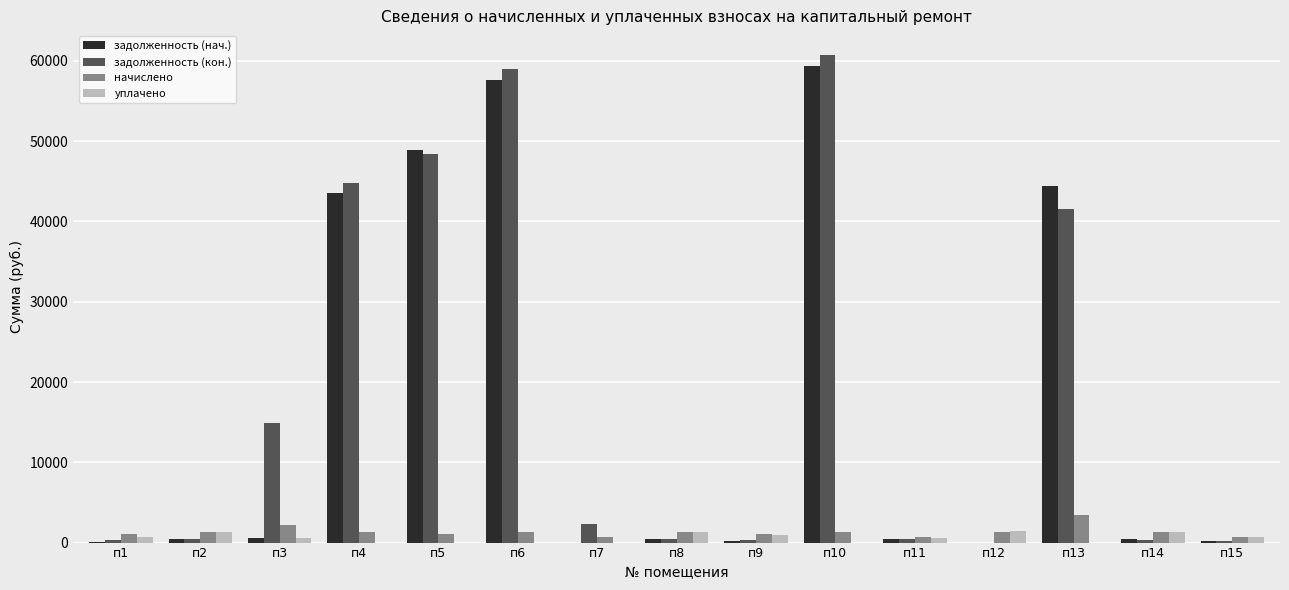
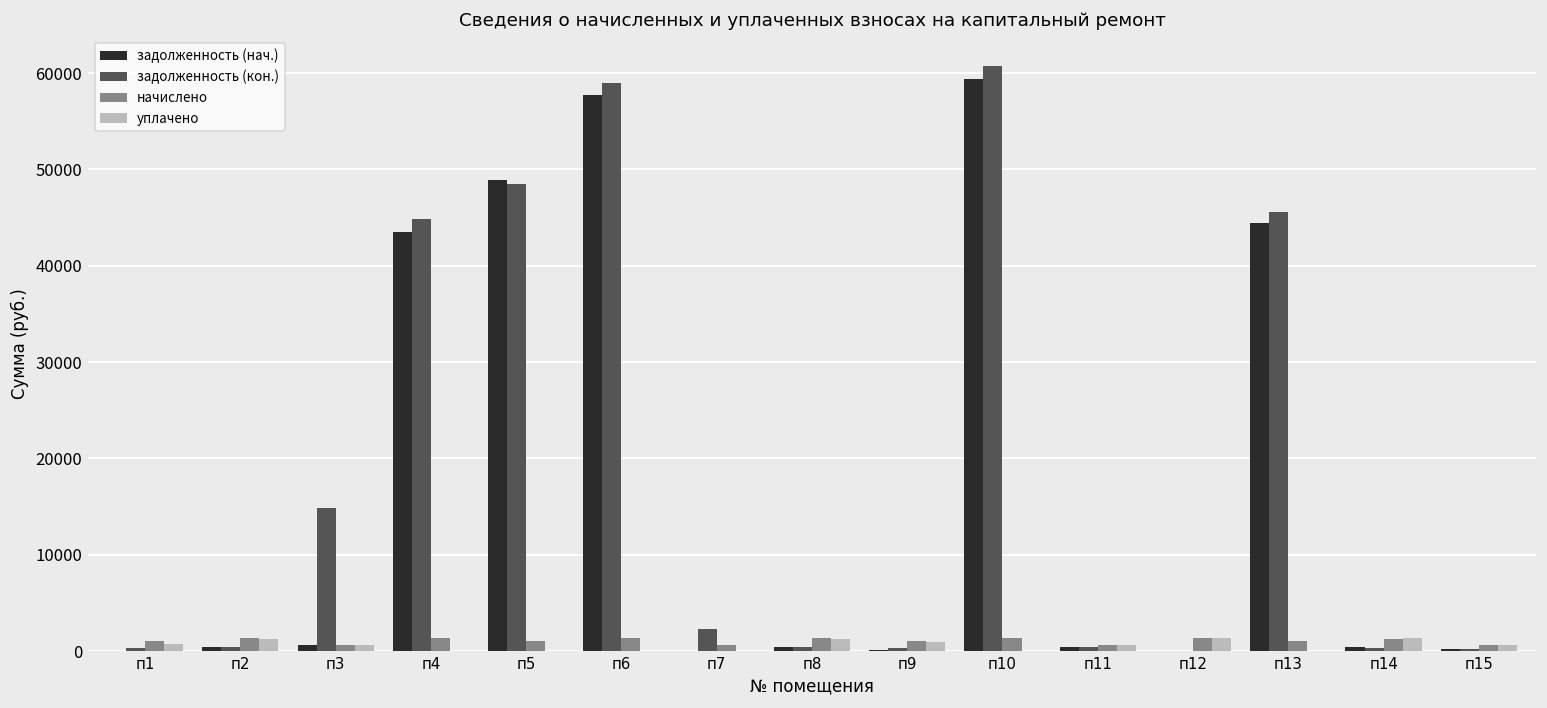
начислено, п3: 2000 -> 1000
задолженность (кон.), п13: 42000 -> 46000
начислено, п13: 3000 -> 1000
